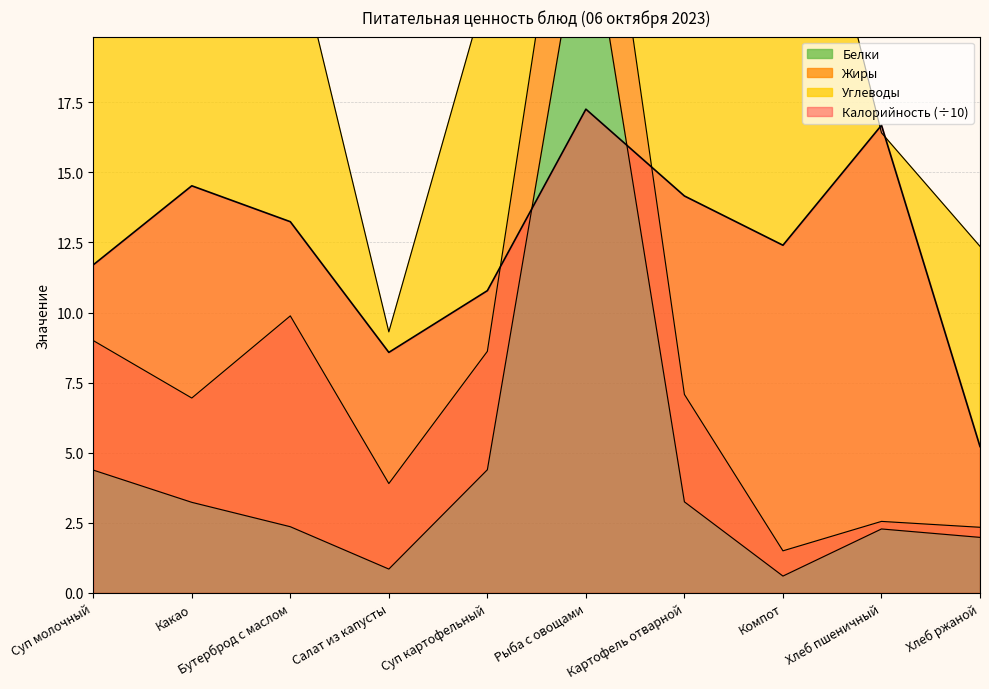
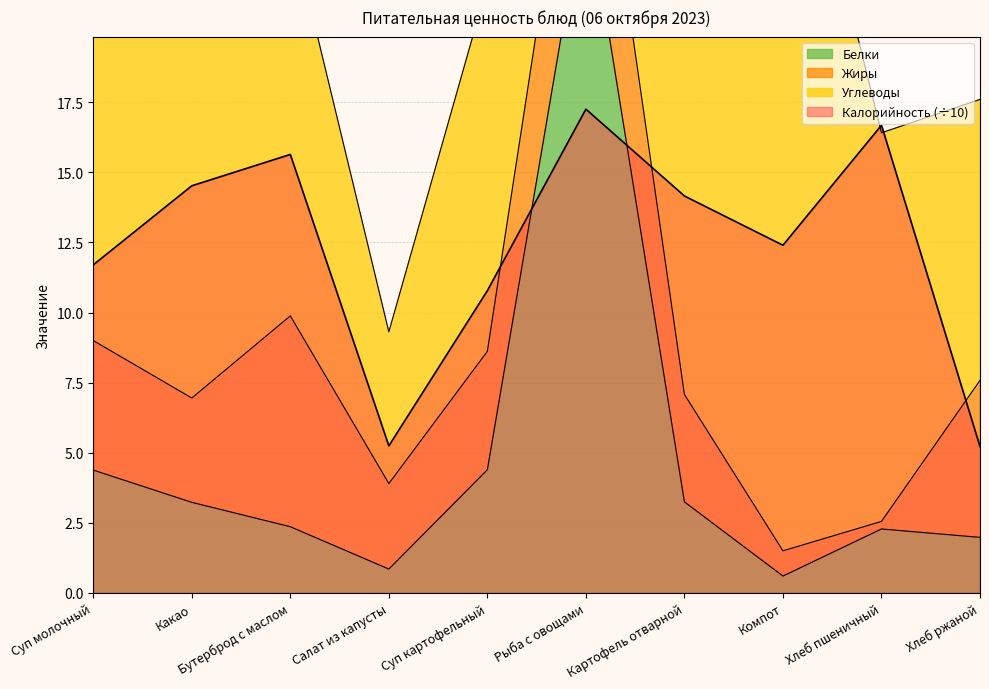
Калорийность (÷10), Бутерброд с маслом: 13.2 -> 15.6
Калорийность (÷10), Салат из капусты: 8.6 -> 5.2
Жиры, Хлеб ржаной: 0.4 -> 5.6
